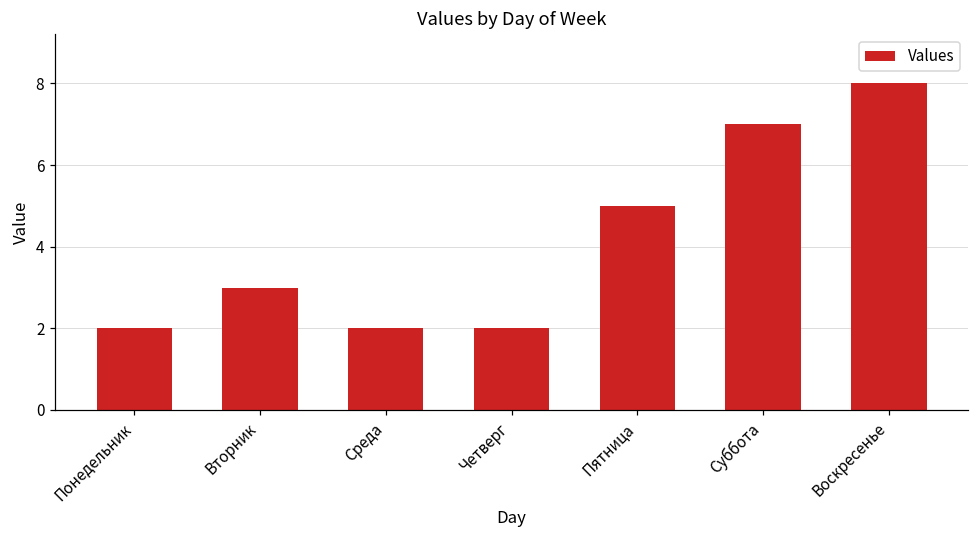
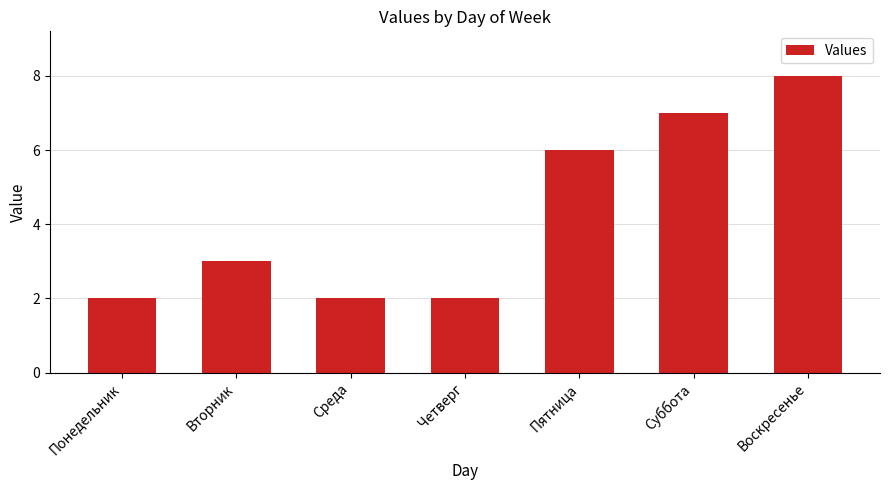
Пятница: 5 -> 6
